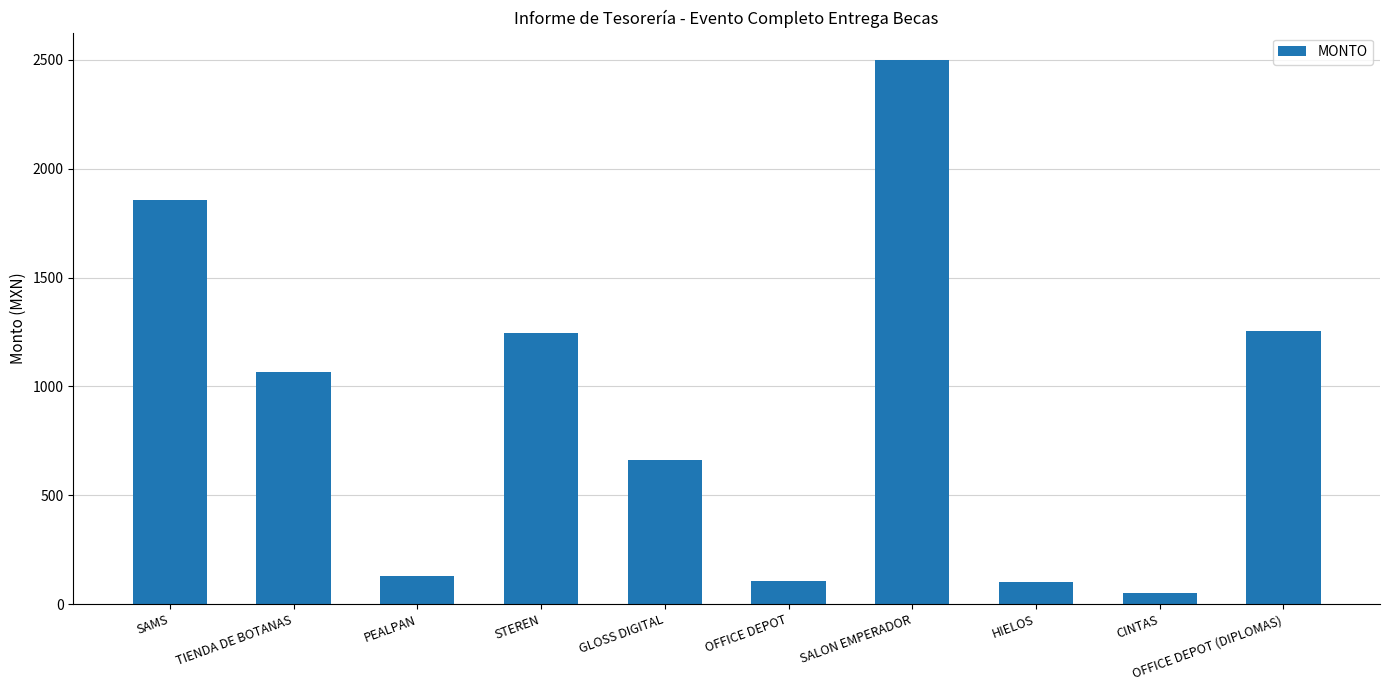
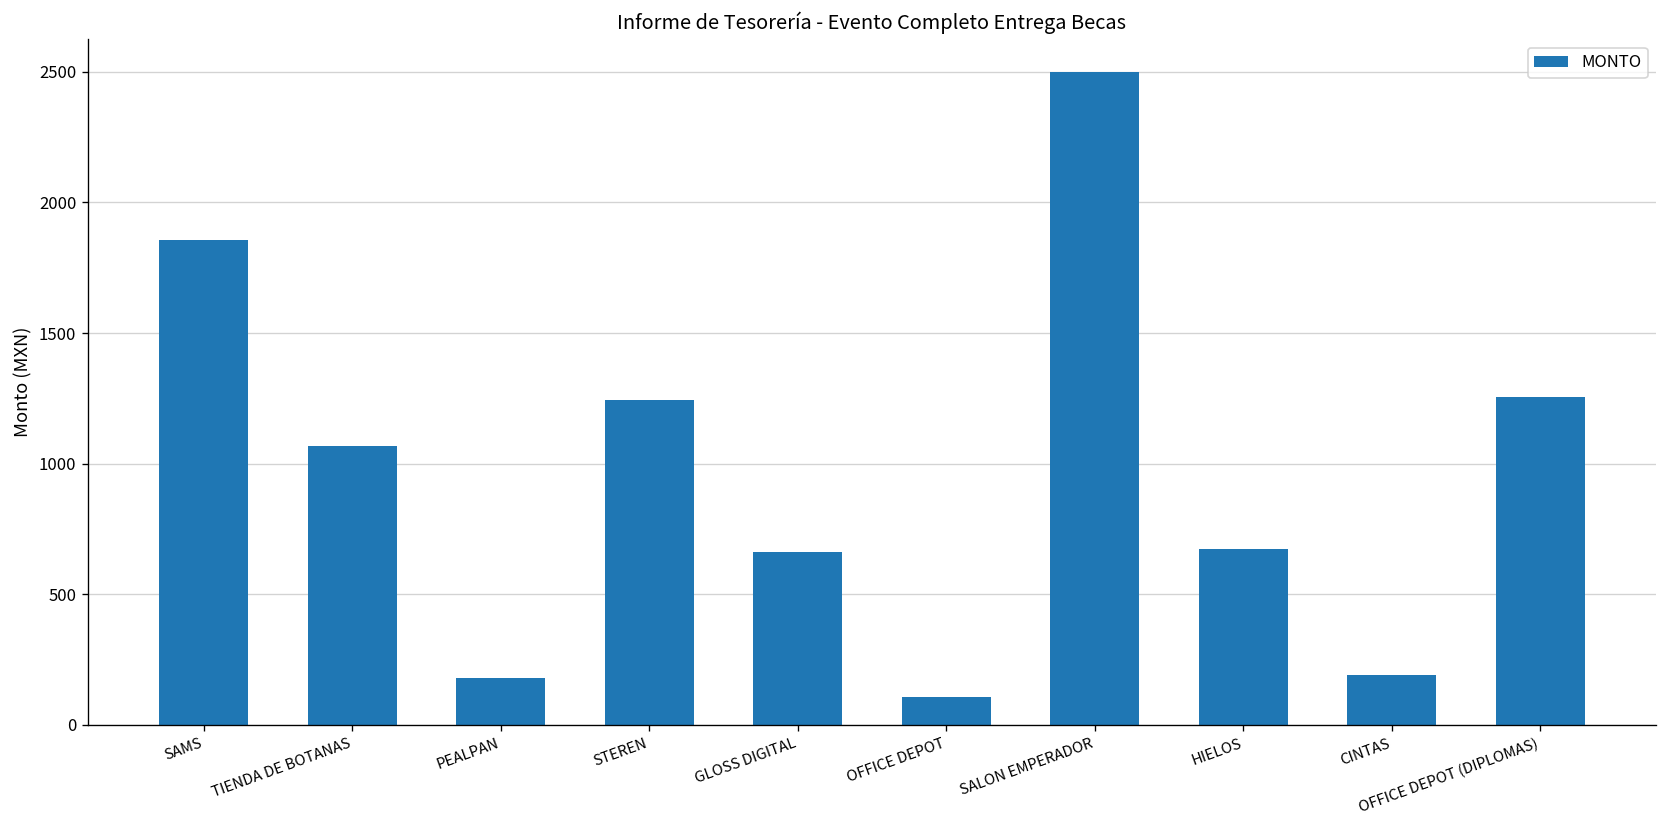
PEALPAN: 130 -> 180
HIELOS: 100 -> 670
CINTAS: 50 -> 190
